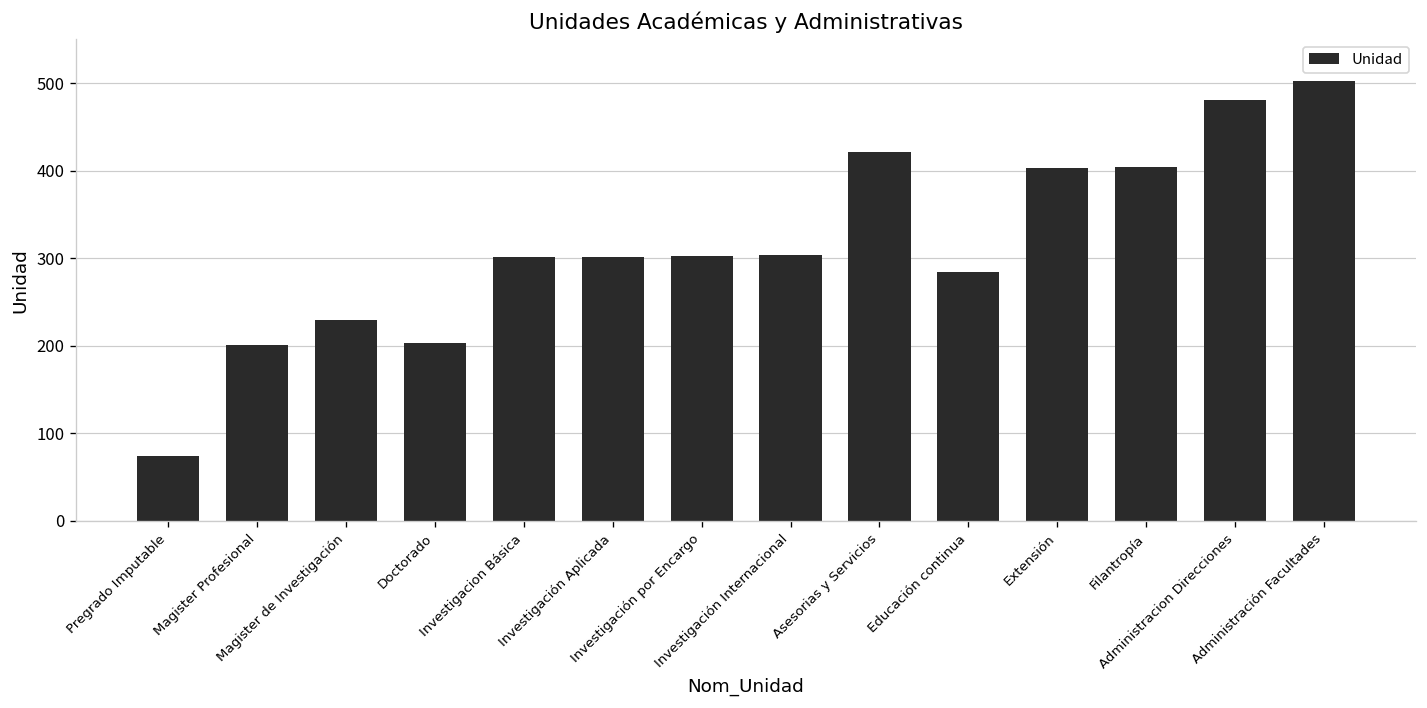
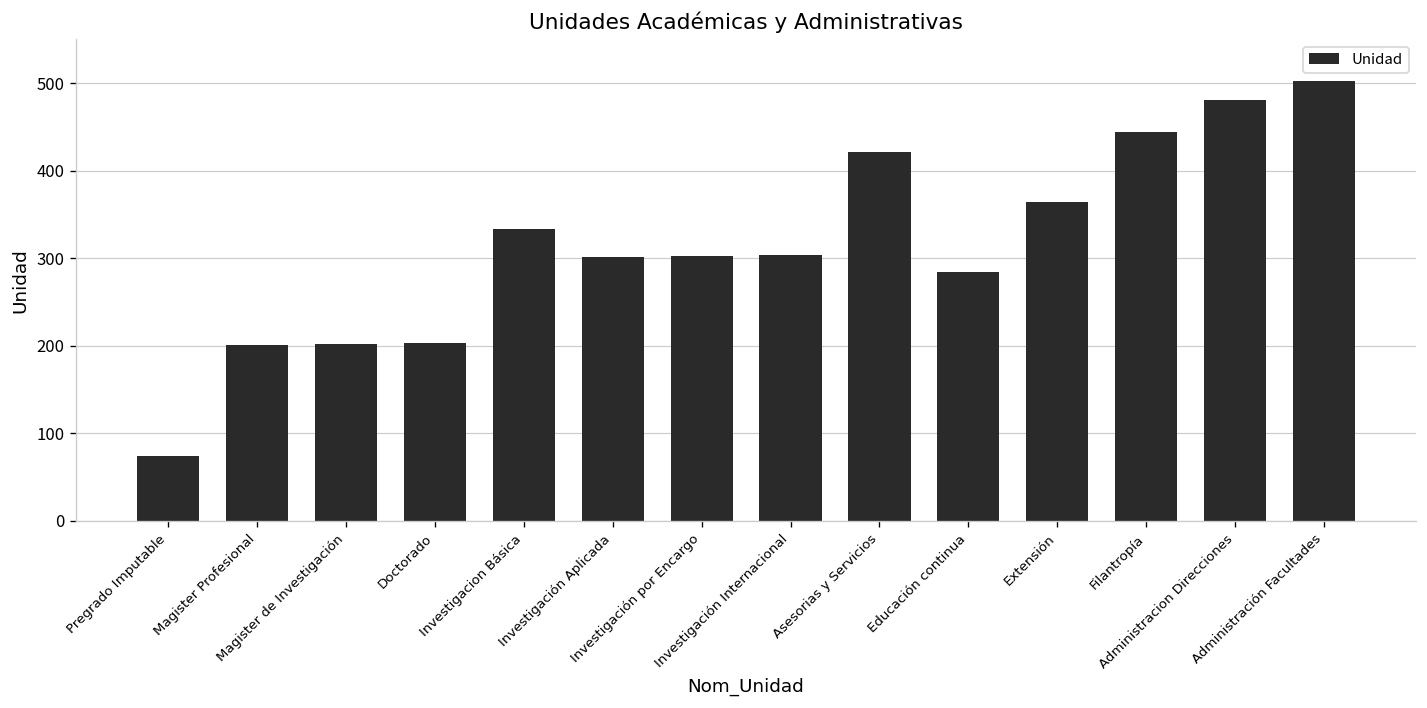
Magister de Investigación: 230 -> 200
Investigacion Básica: 300 -> 330
Extensión: 400 -> 360
Filantropía: 400 -> 440
